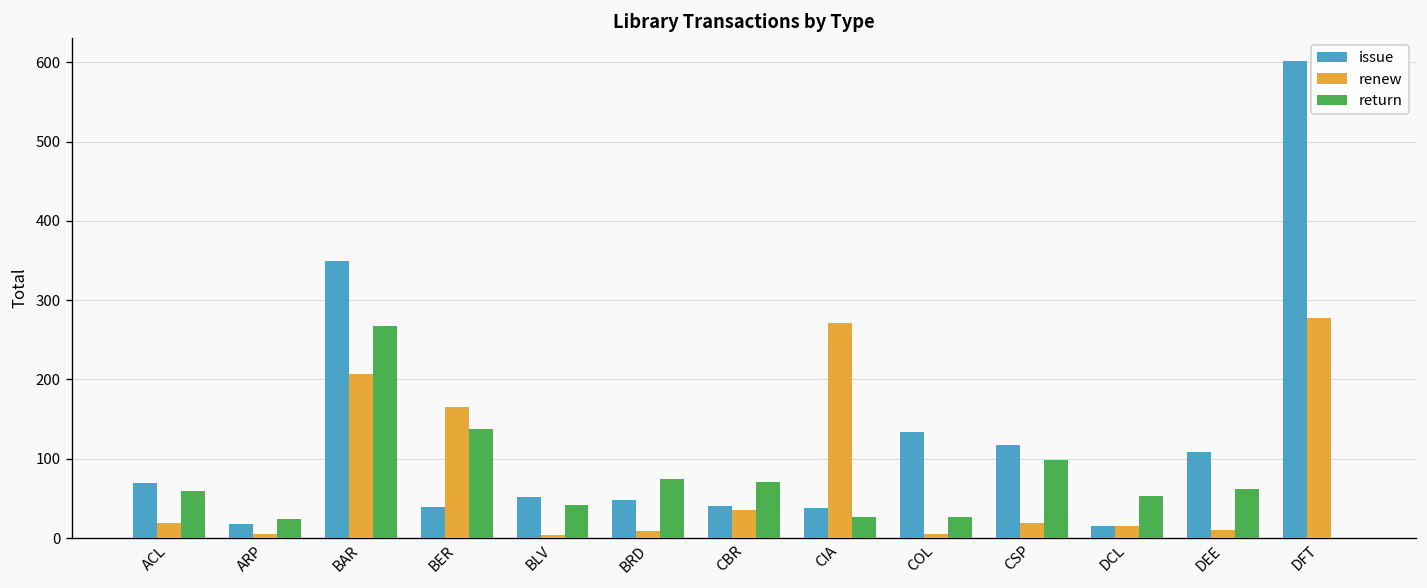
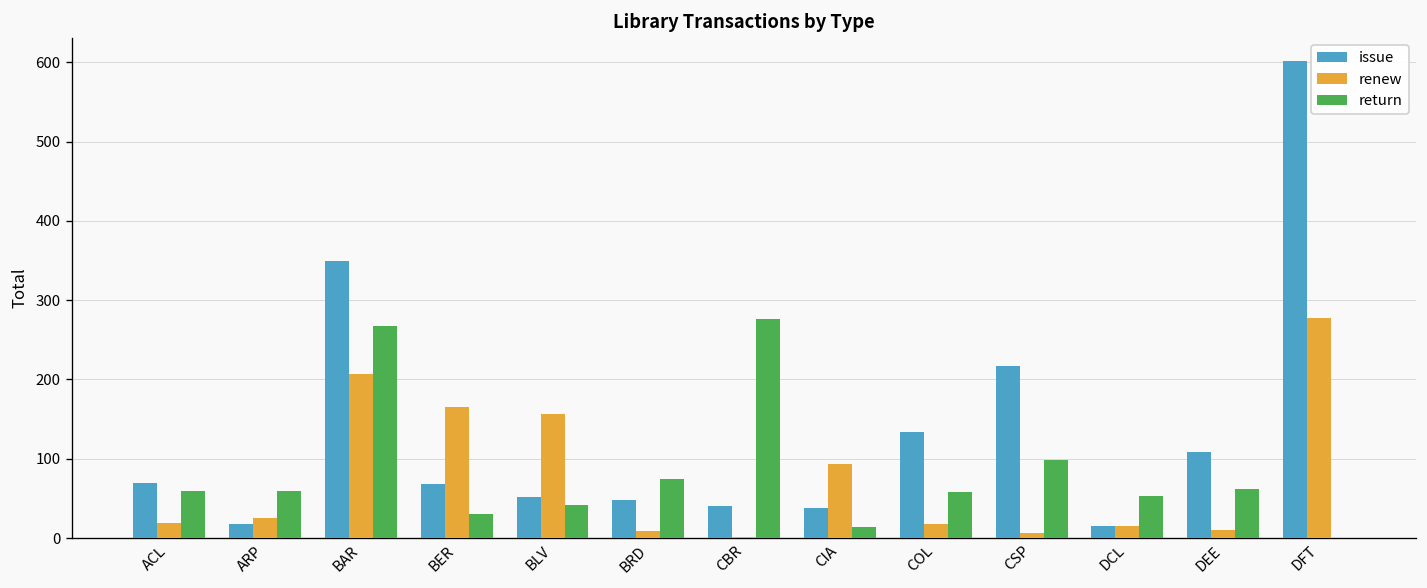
renew, ARP: 10 -> 30
return, ARP: 20 -> 60
issue, BER: 40 -> 70
return, BER: 140 -> 30
renew, BLV: 0 -> 160
renew, CBR: 40 -> 0
return, CBR: 70 -> 280
renew, CIA: 270 -> 90
return, CIA: 30 -> 10
renew, COL: 10 -> 20
return, COL: 30 -> 60
issue, CSP: 120 -> 220
renew, CSP: 20 -> 10
